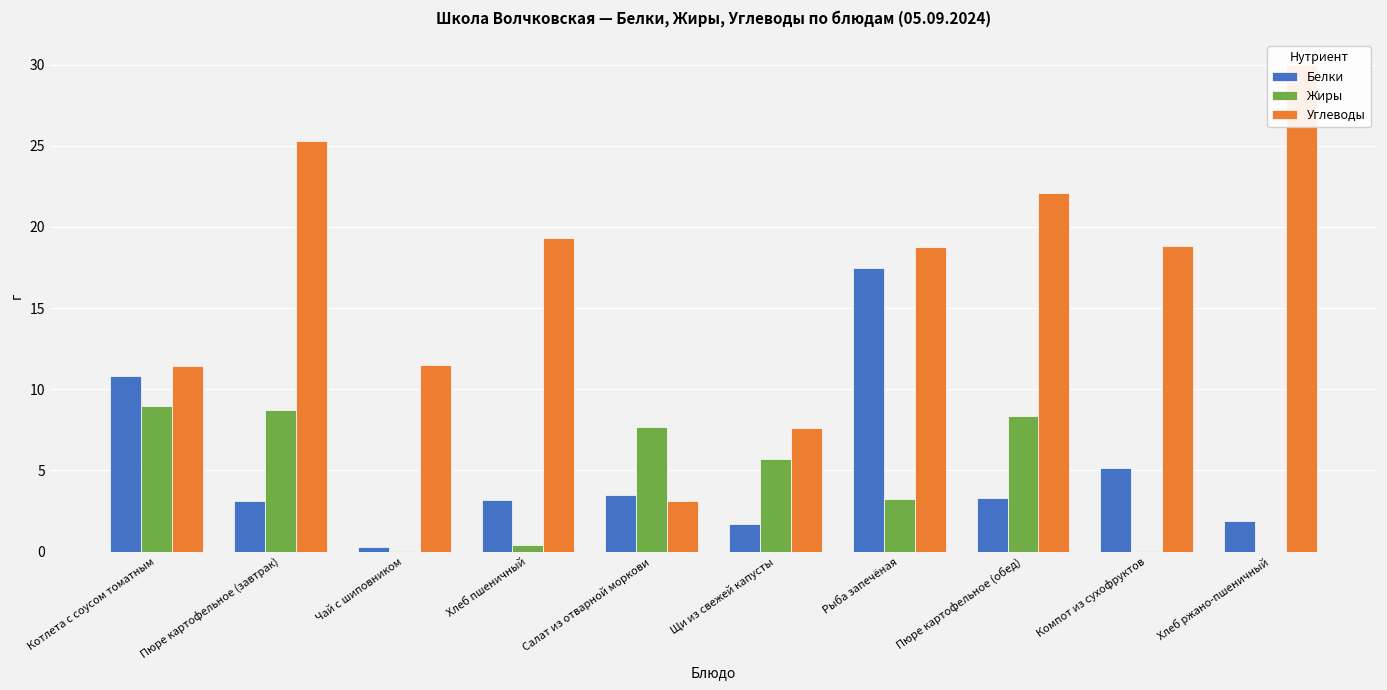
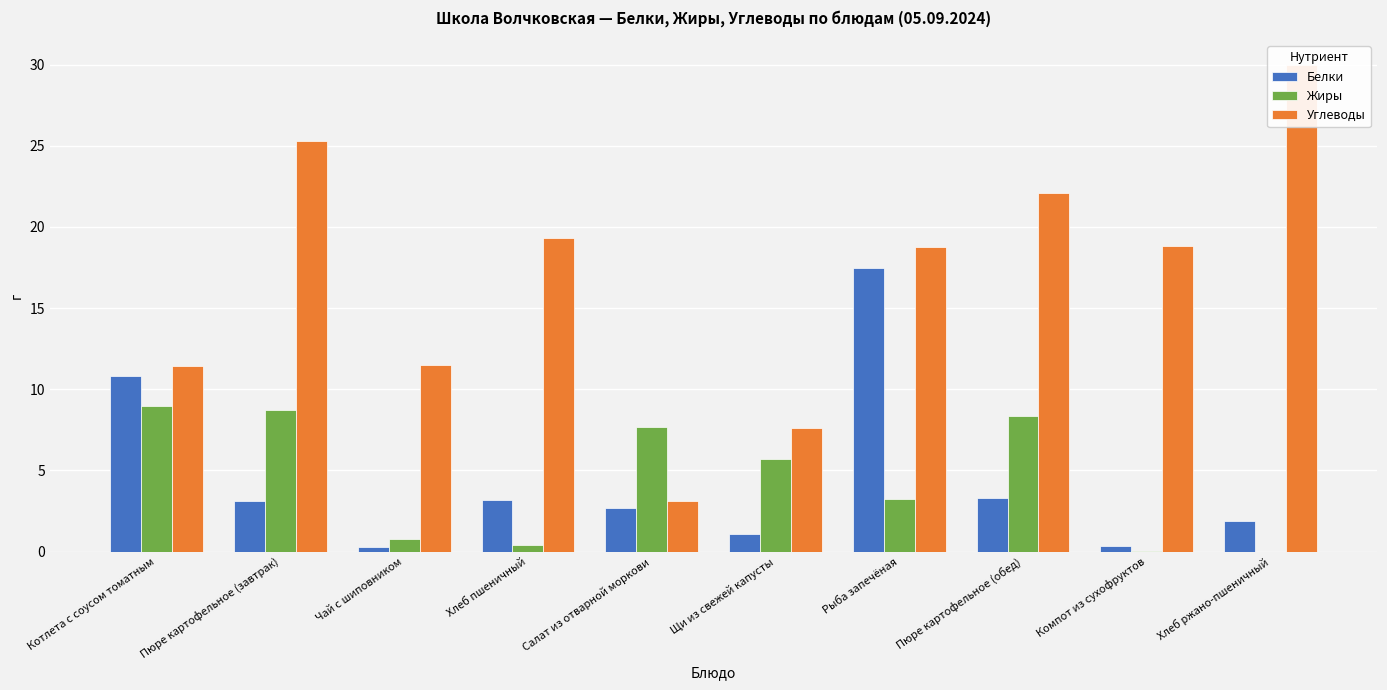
Жиры, Чай с шиповником: 0.1 -> 0.8
Белки, Салат из отварной моркови: 3.5 -> 2.7
Белки, Щи из свежей капусты: 1.7 -> 1.1
Белки, Компот из сухофруктов: 5.2 -> 0.3
